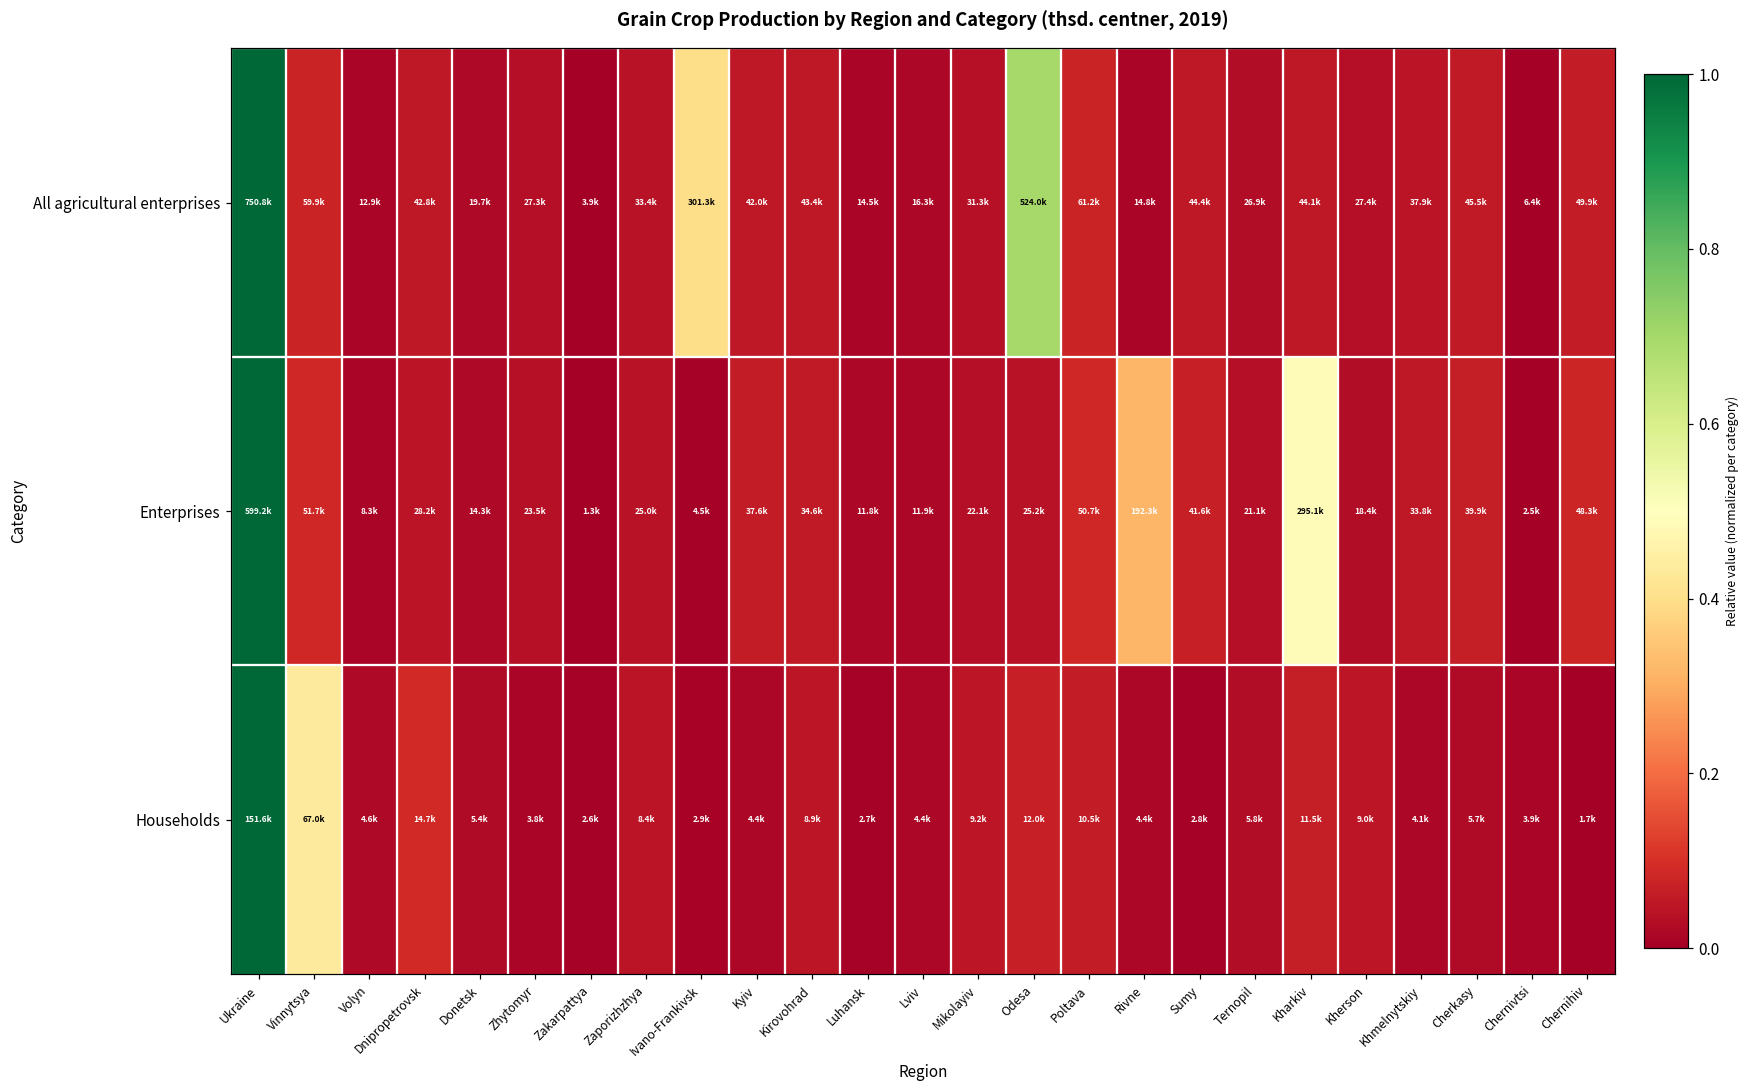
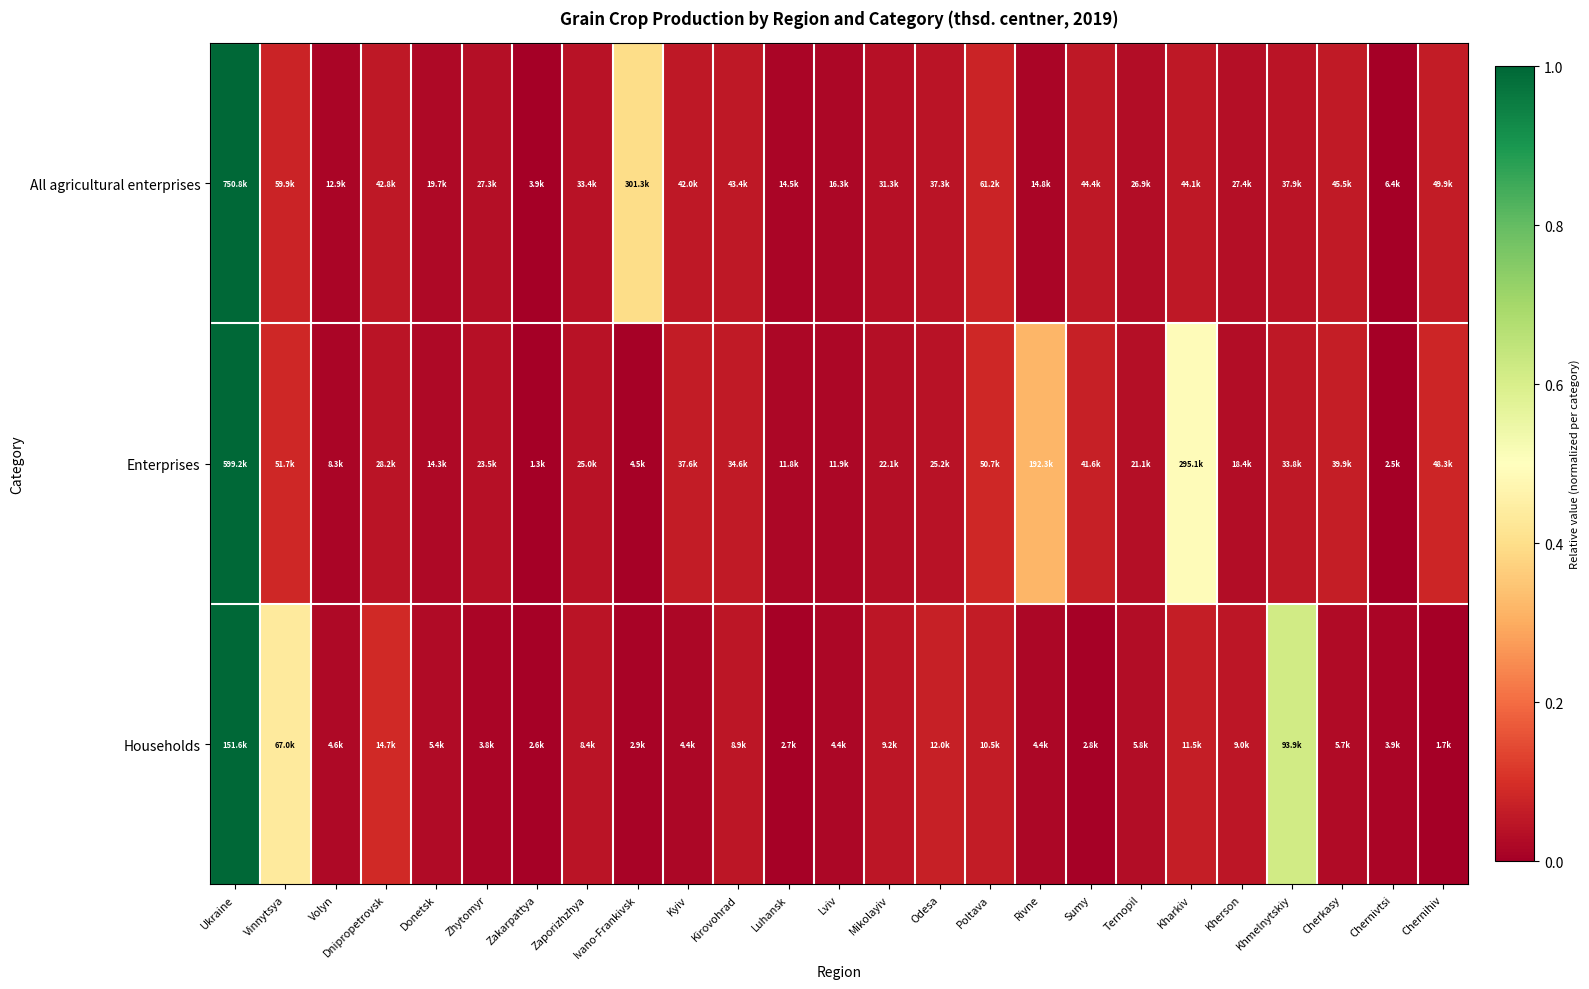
All agricultural enterprises, Odesa: 524.0k -> 37.3k
Households, Khmelnytskiy: 4.1k -> 93.9k
